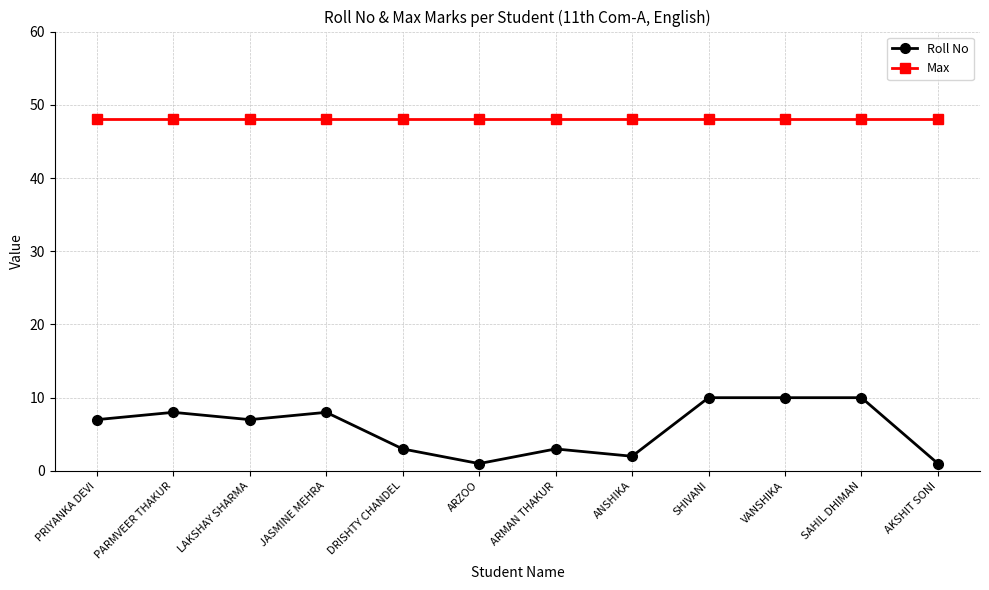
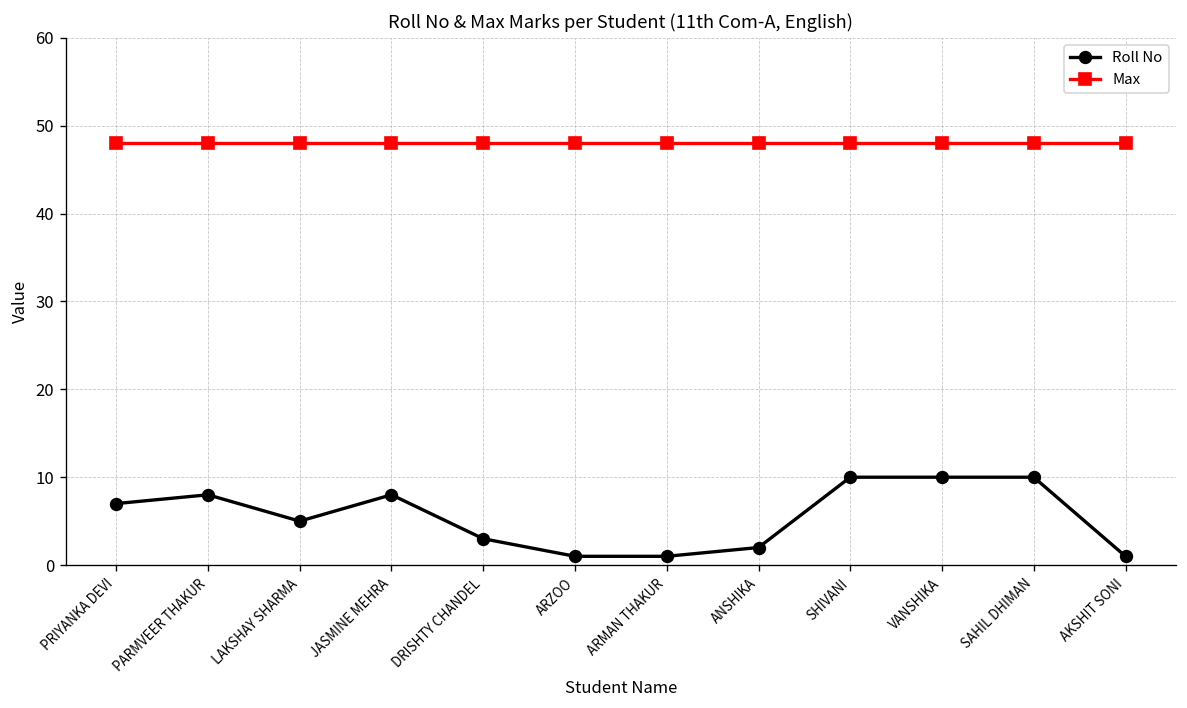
Roll No, LAKSHAY SHARMA: 7 -> 5
Roll No, ARMAN THAKUR: 3 -> 1
